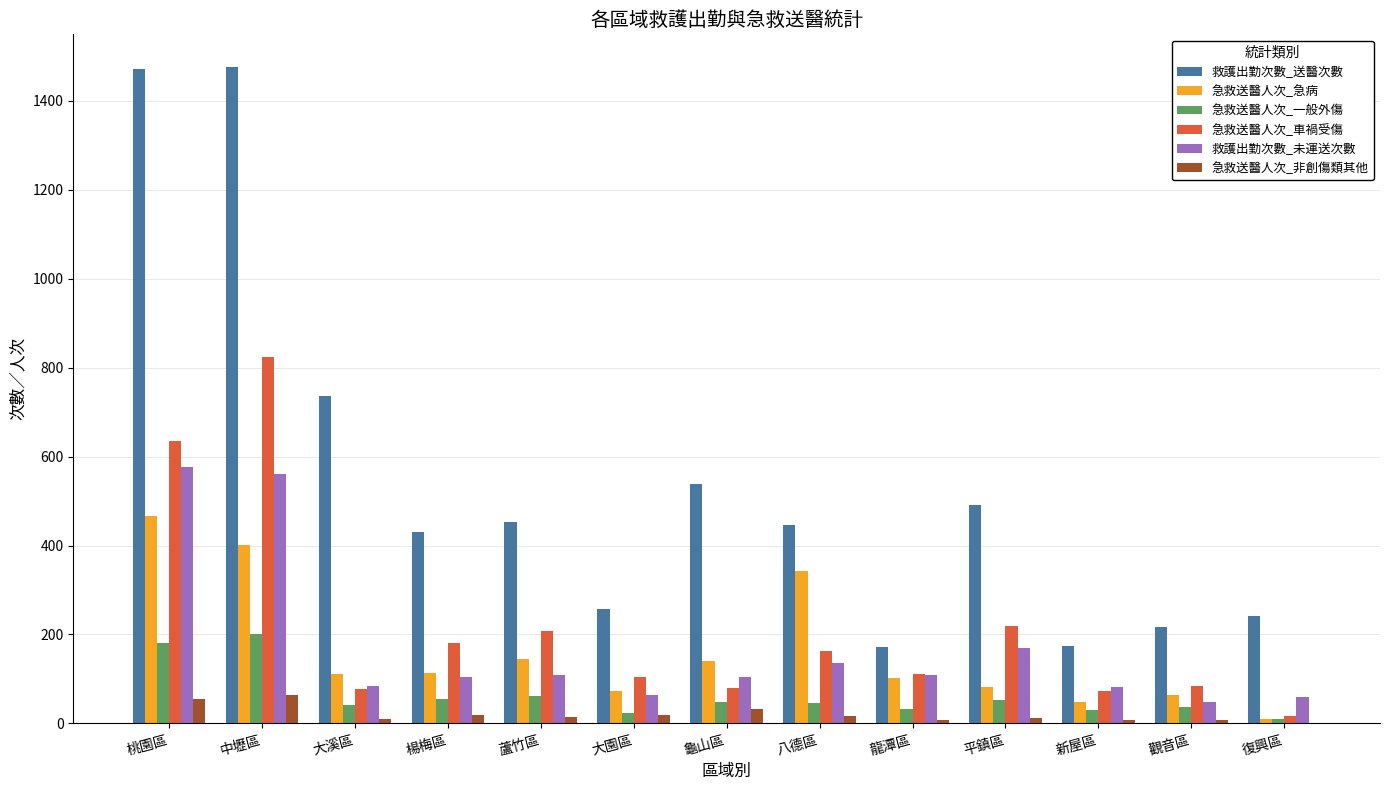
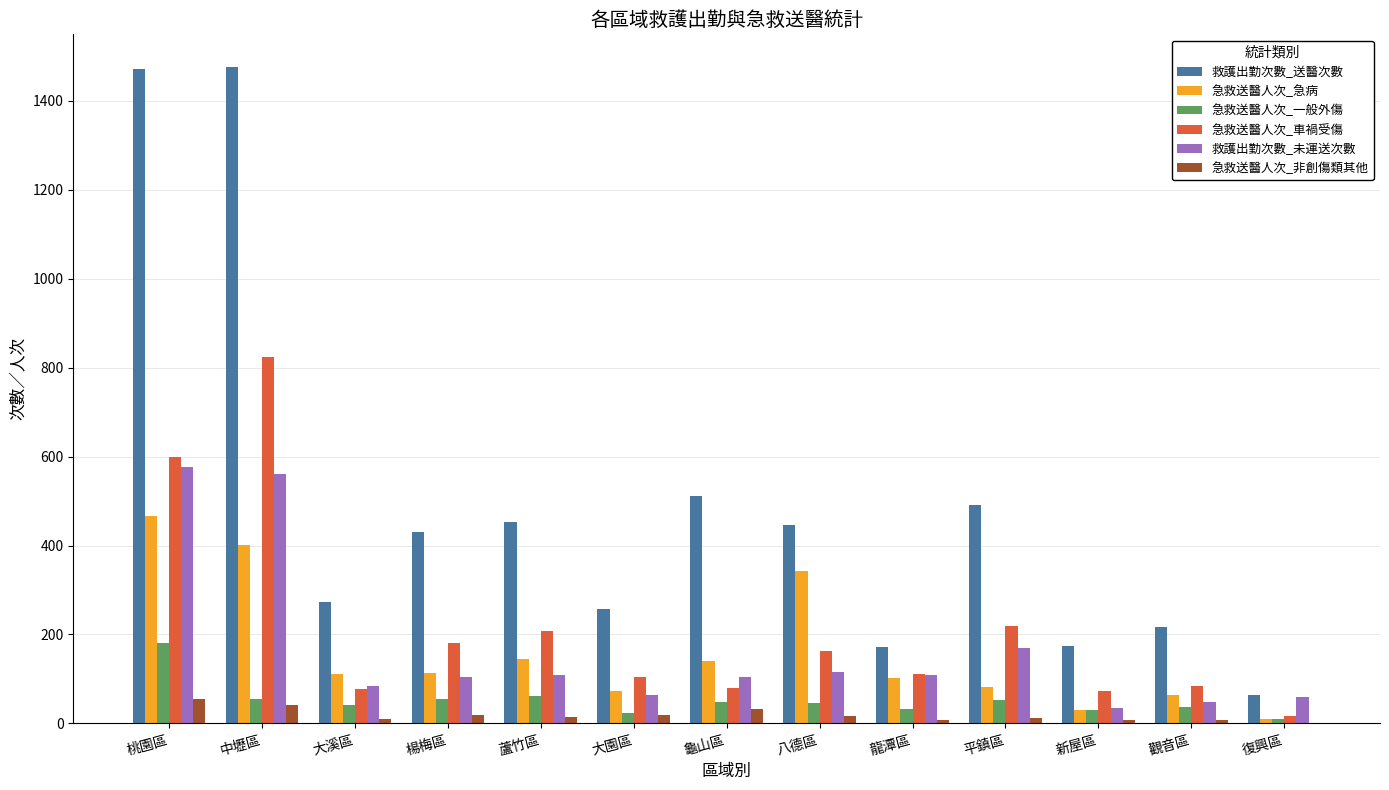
急救送醫人次_車禍受傷, 桃園區: 640 -> 600
急救送醫人次_一般外傷, 中壢區: 200 -> 60
急救送醫人次_非創傷類其他, 中壢區: 60 -> 40
救護出勤次數_送醫次數, 大溪區: 740 -> 270
救護出勤次數_送醫次數, 龜山區: 540 -> 510
救護出勤次數_未運送次數, 八德區: 140 -> 120
急救送醫人次_急病, 新屋區: 50 -> 30
救護出勤次數_未運送次數, 新屋區: 80 -> 40
救護出勤次數_送醫次數, 復興區: 240 -> 60
